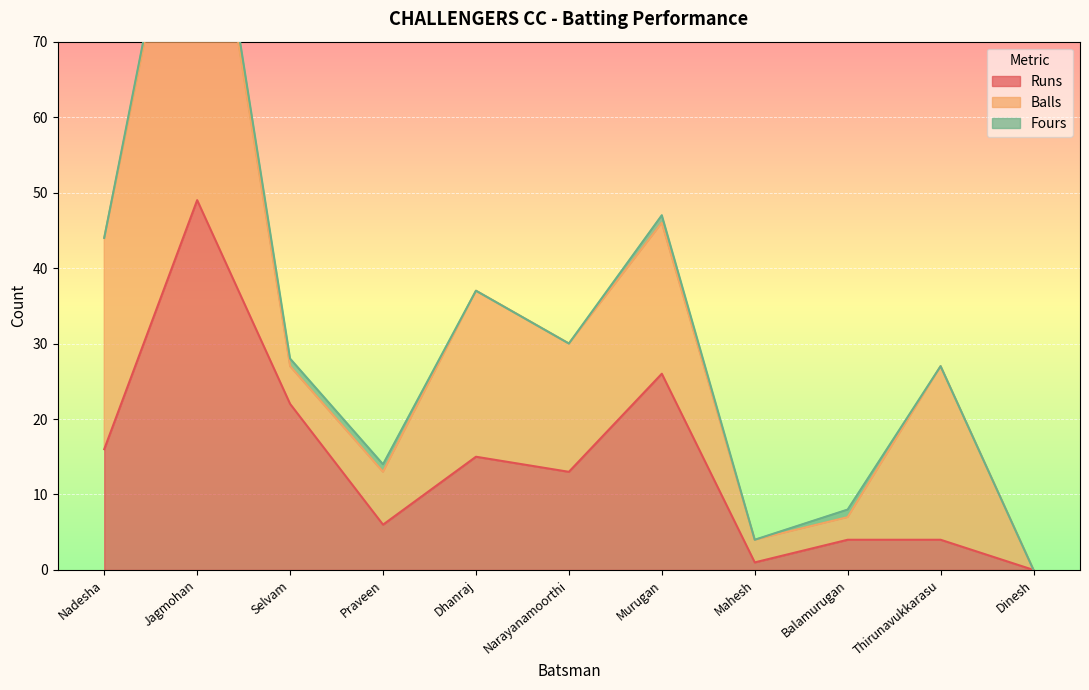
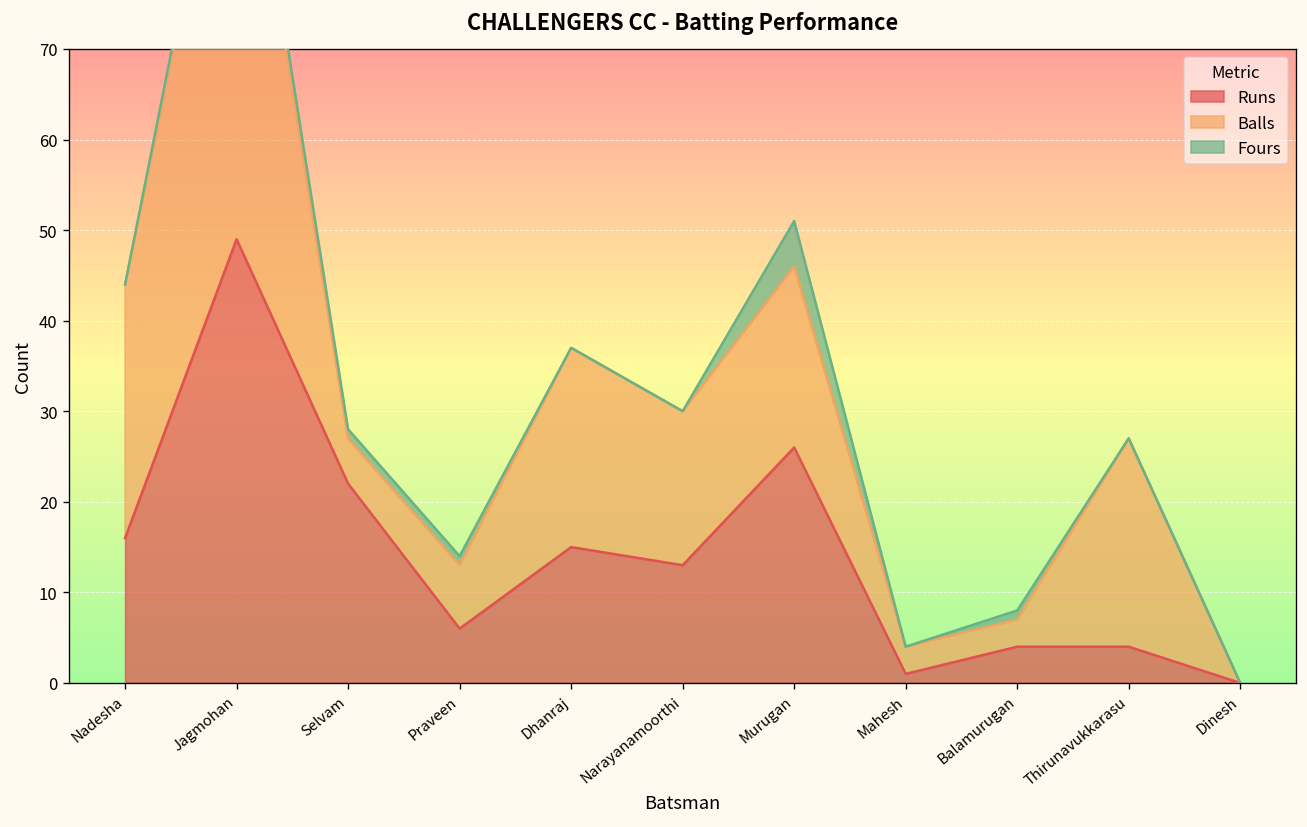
Fours, Murugan: 1 -> 5
